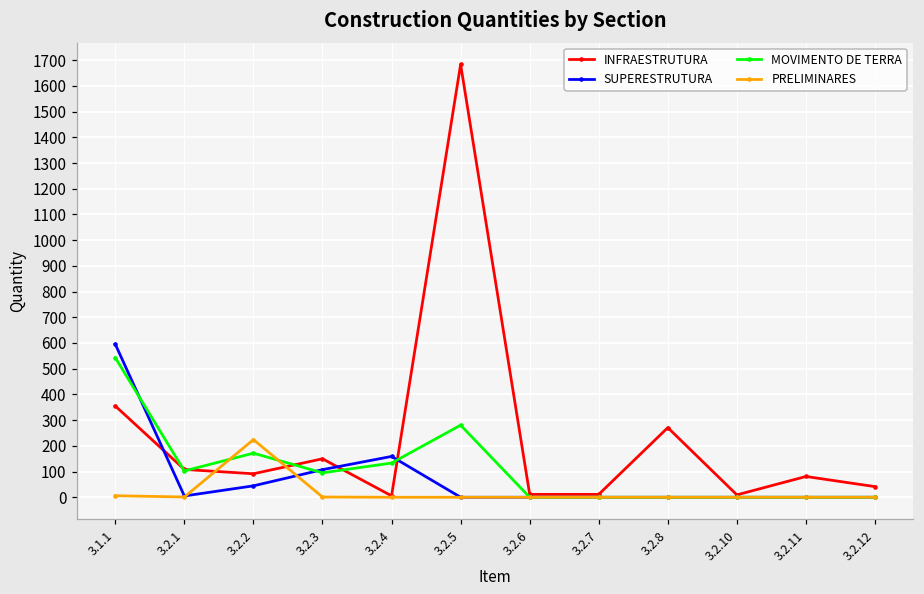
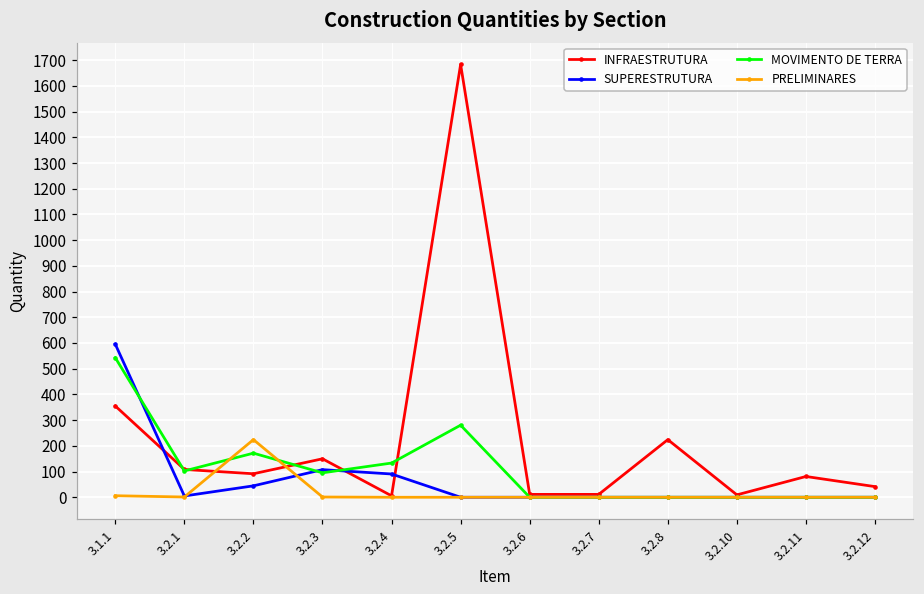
SUPERESTRUTURA, 3.2.4: 160 -> 90
INFRAESTRUTURA, 3.2.8: 270 -> 220
